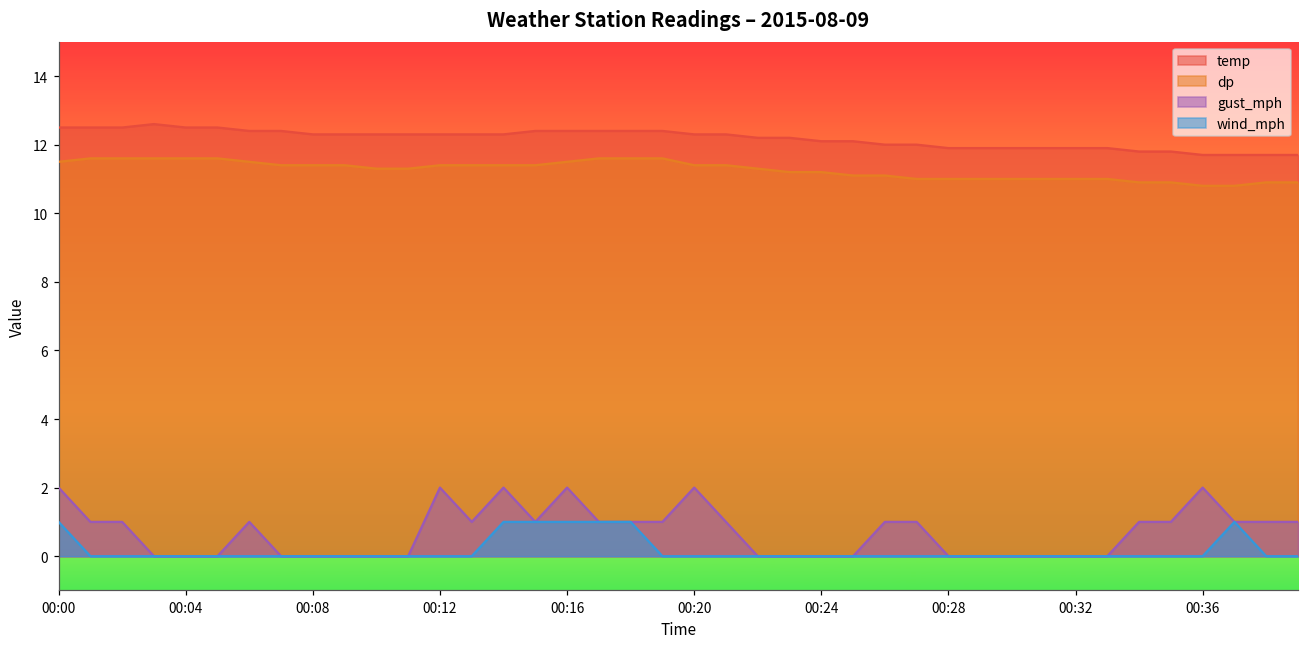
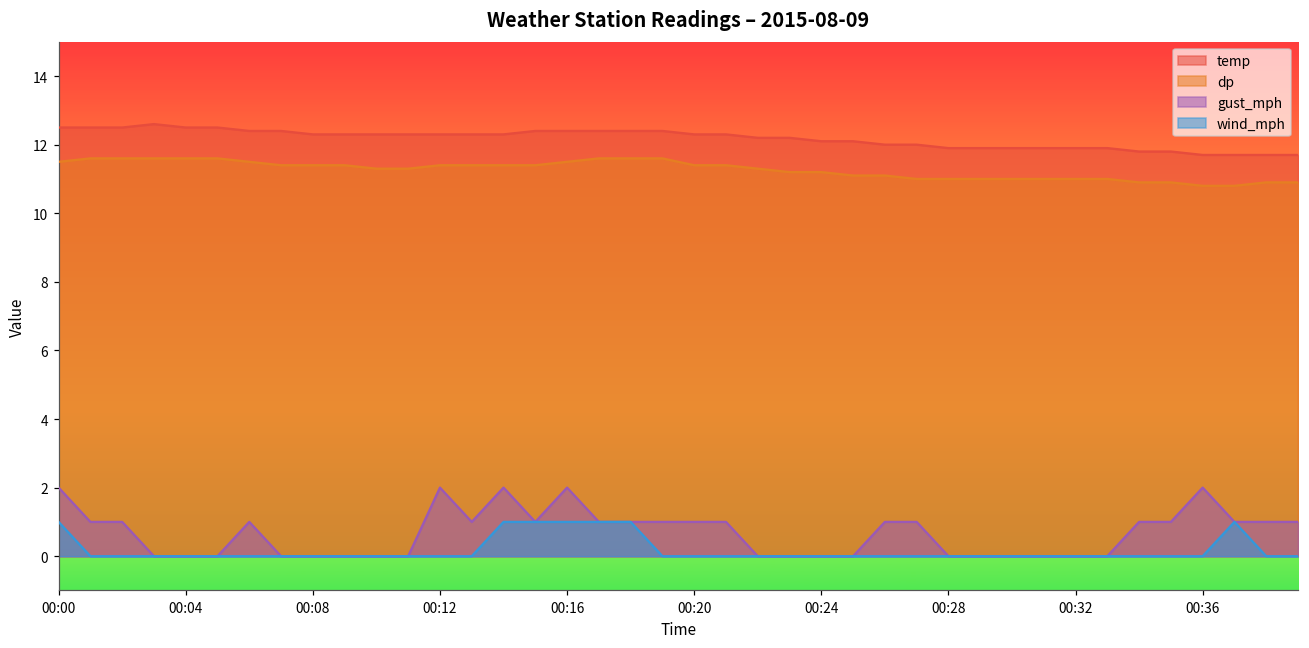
gust_mph, 00:20: 2 -> 1
